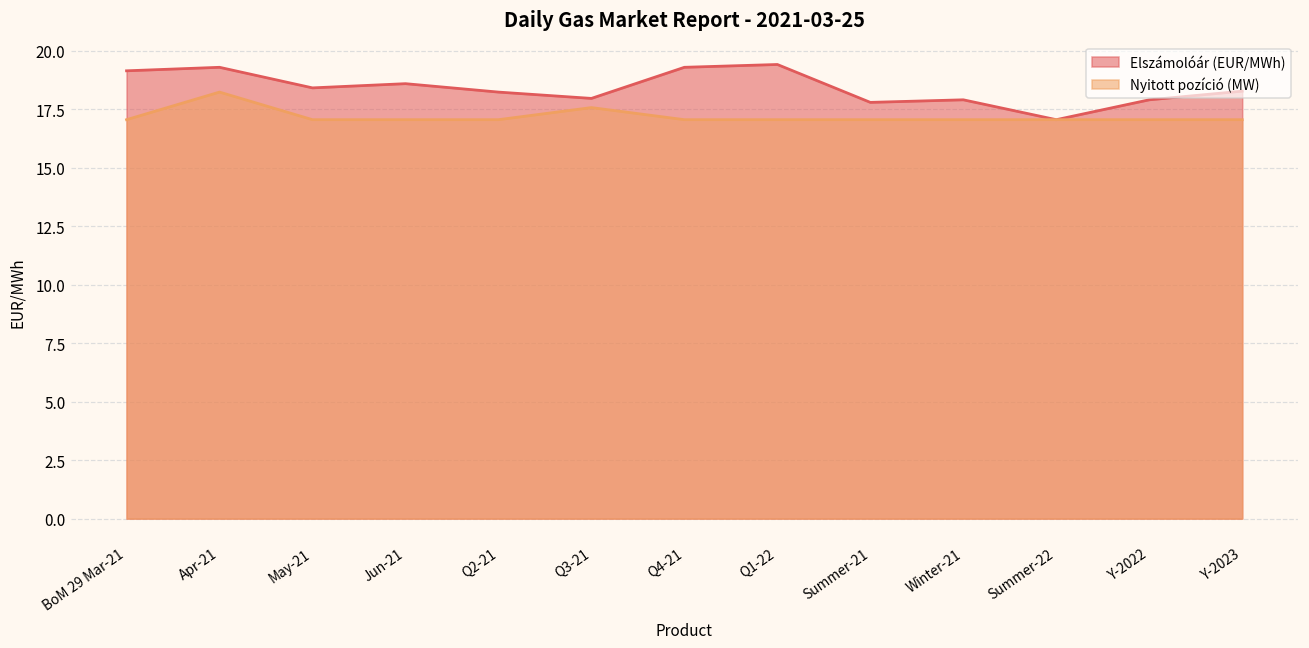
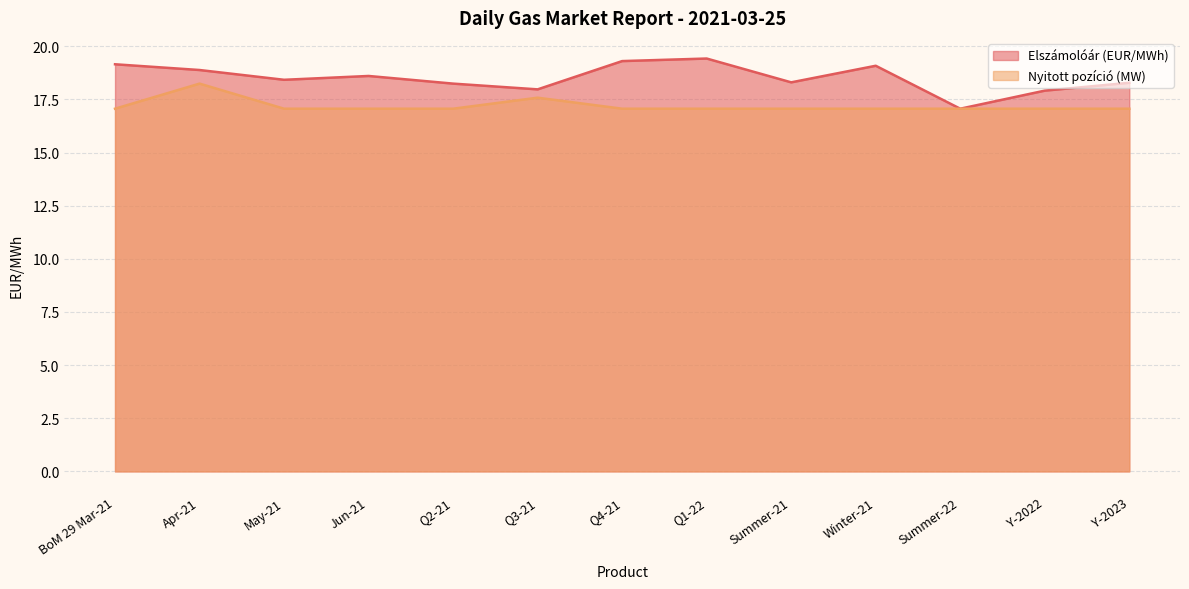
Elszámolóár (EUR/MWh), Apr-21: 19.3 -> 18.9
Elszámolóár (EUR/MWh), Summer-21: 17.8 -> 18.3
Elszámolóár (EUR/MWh), Winter-21: 17.9 -> 19.1
